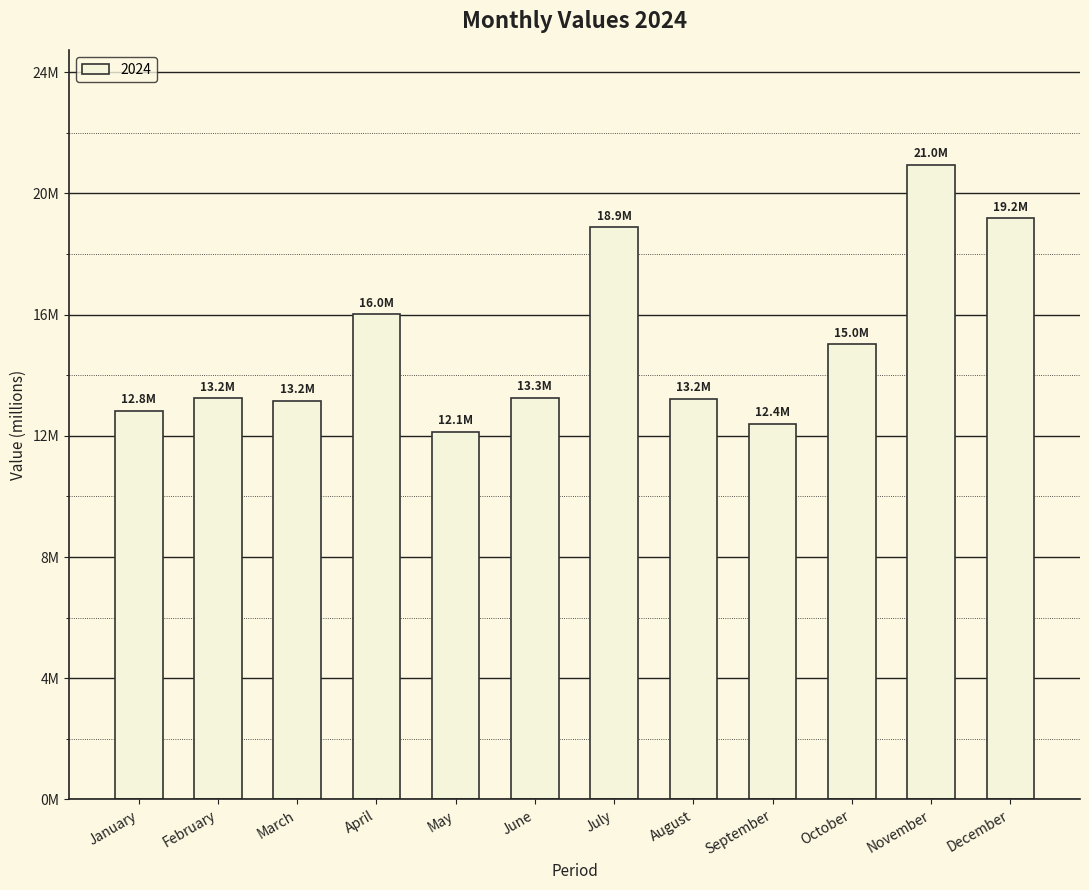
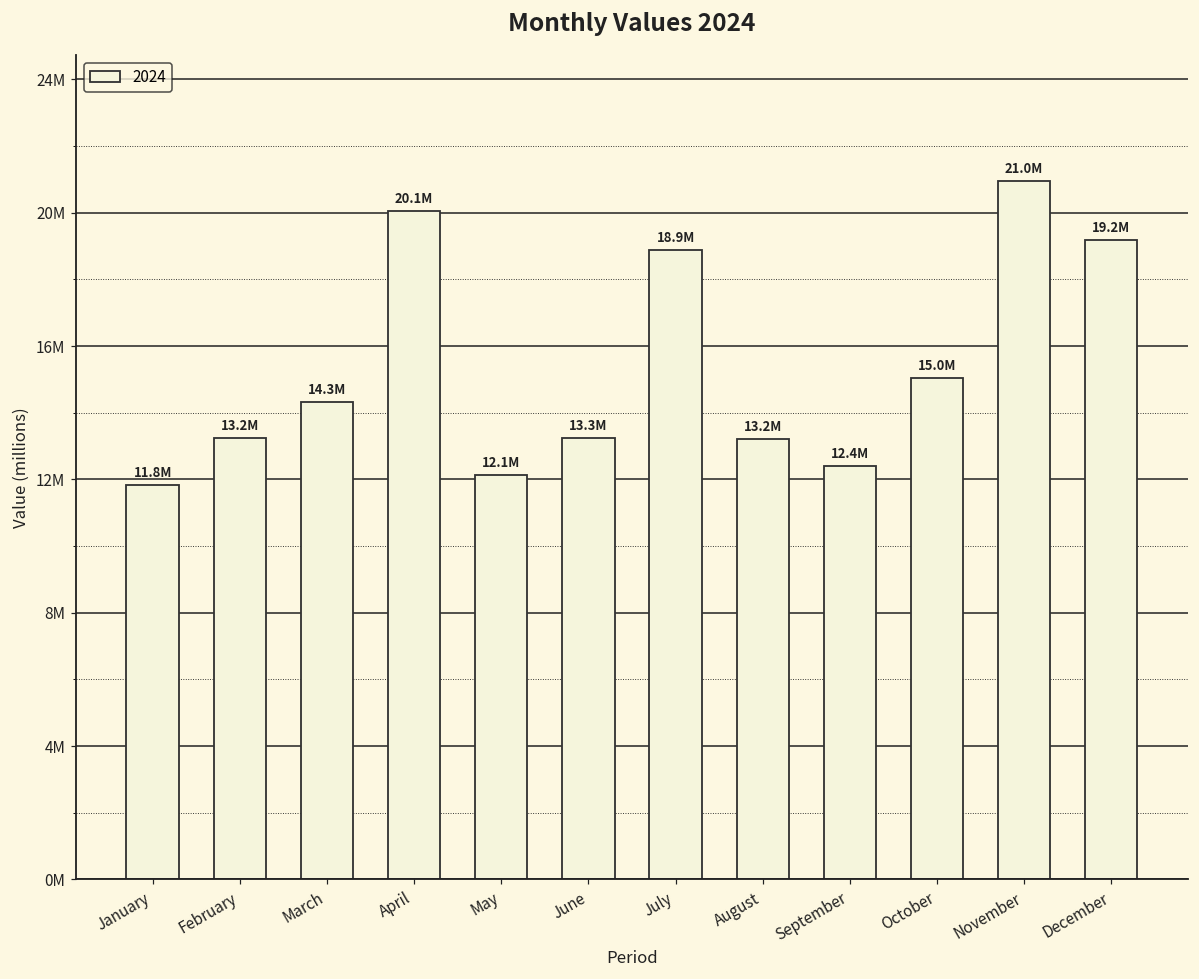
January: 12.8M -> 11.8M
March: 13.2M -> 14.3M
April: 16.0M -> 20.1M
